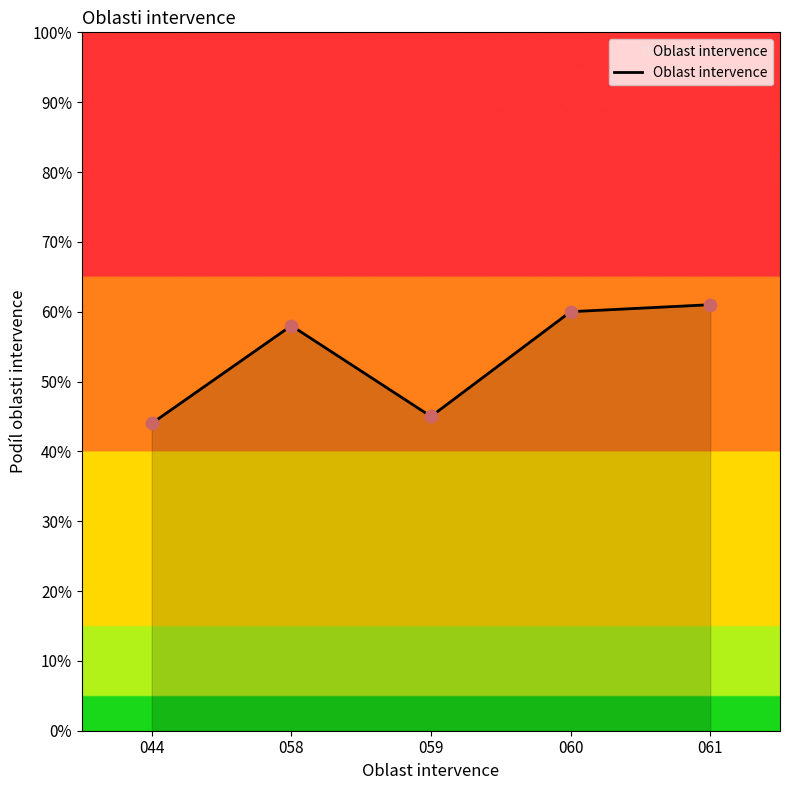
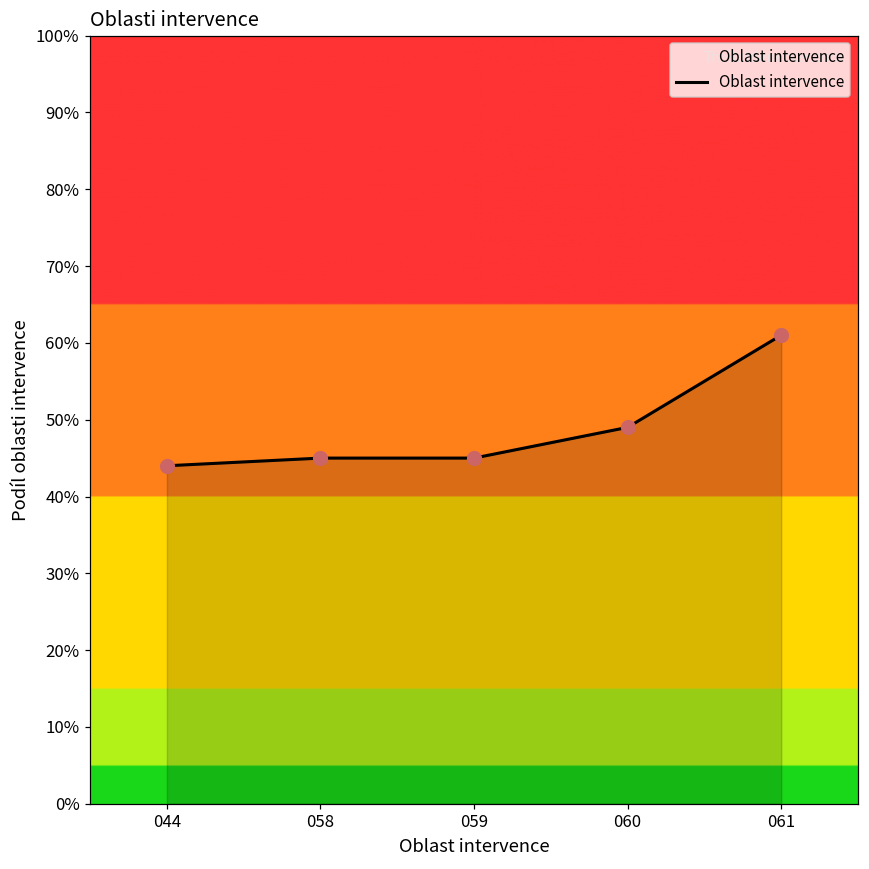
058: 58% -> 45%
060: 60% -> 49%
